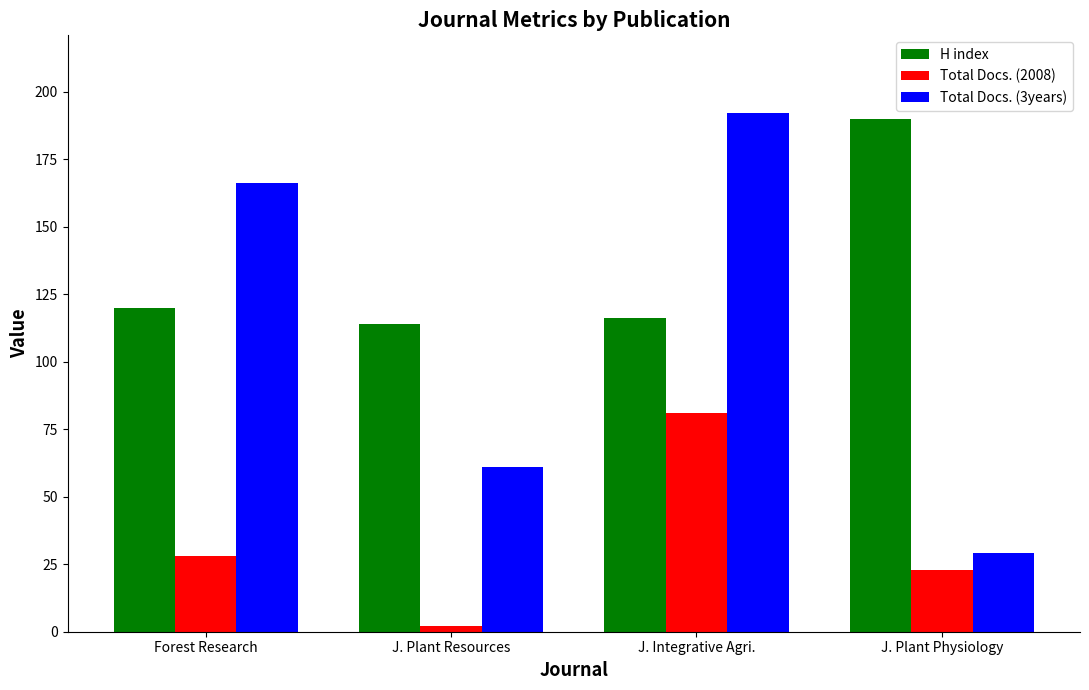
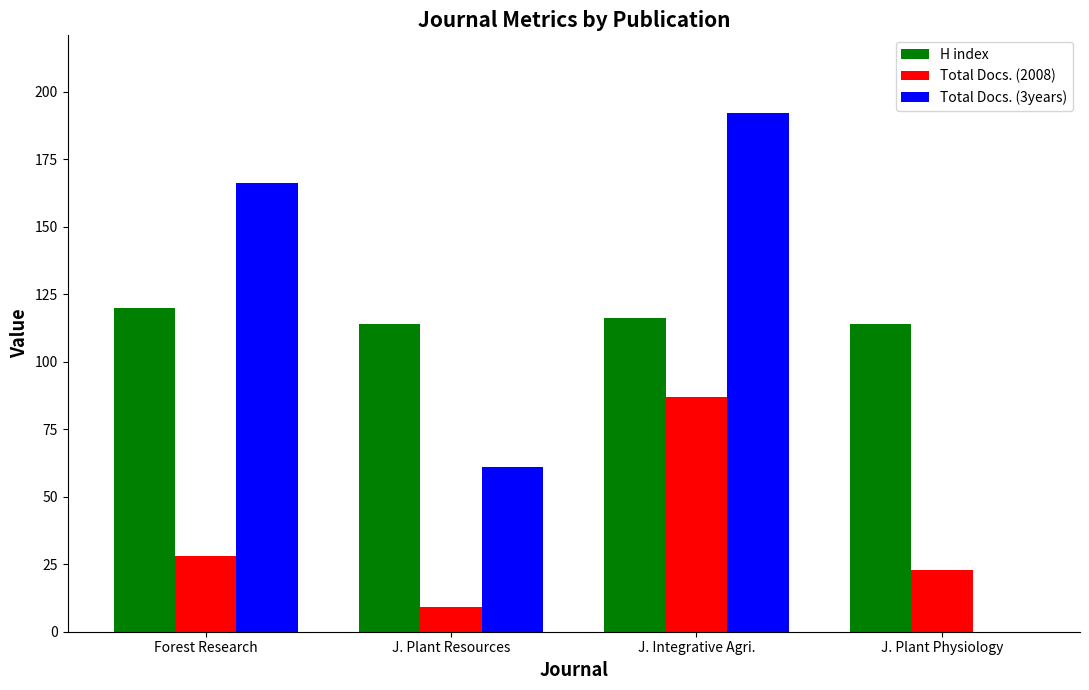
Total Docs. (2008), J. Plant Resources: 2 -> 9
Total Docs. (2008), J. Integrative Agri.: 81 -> 87
H index, J. Plant Physiology: 190 -> 114
Total Docs. (3years), J. Plant Physiology: 29 -> 0
